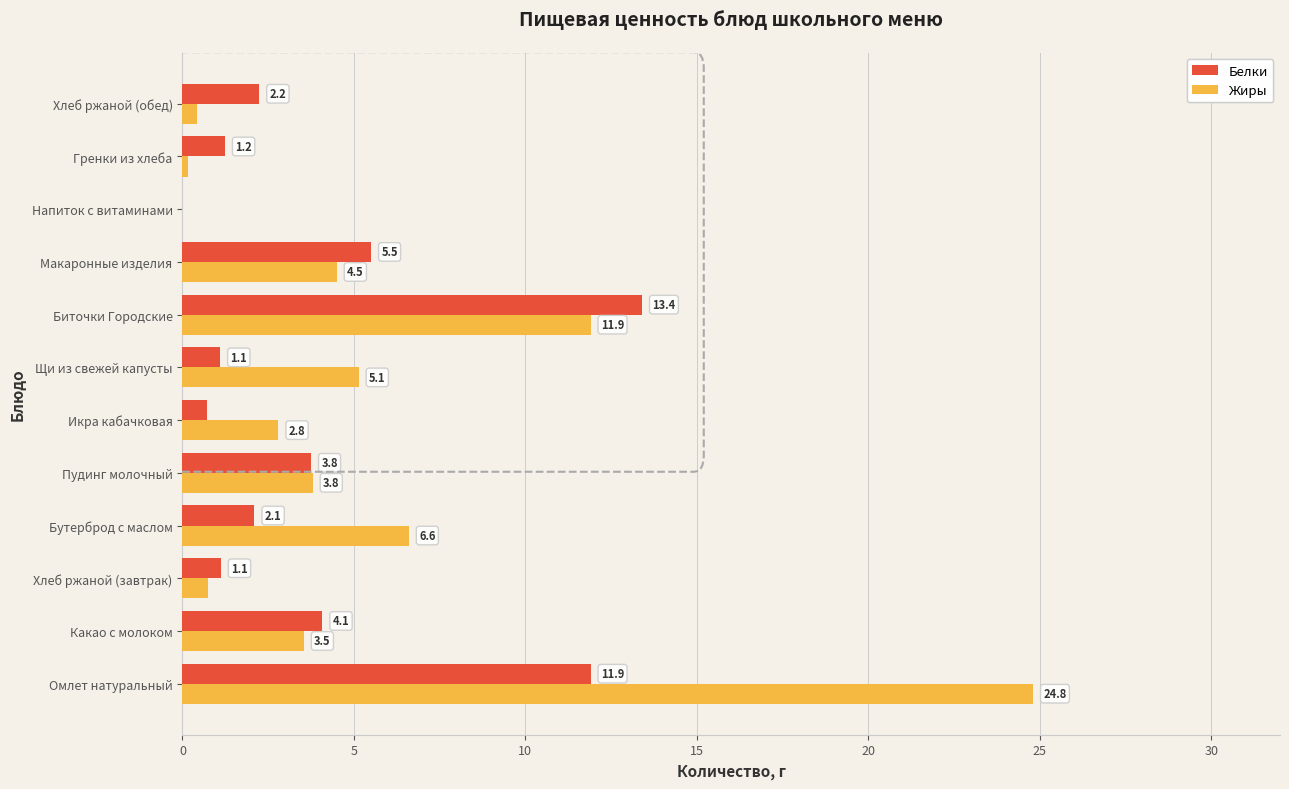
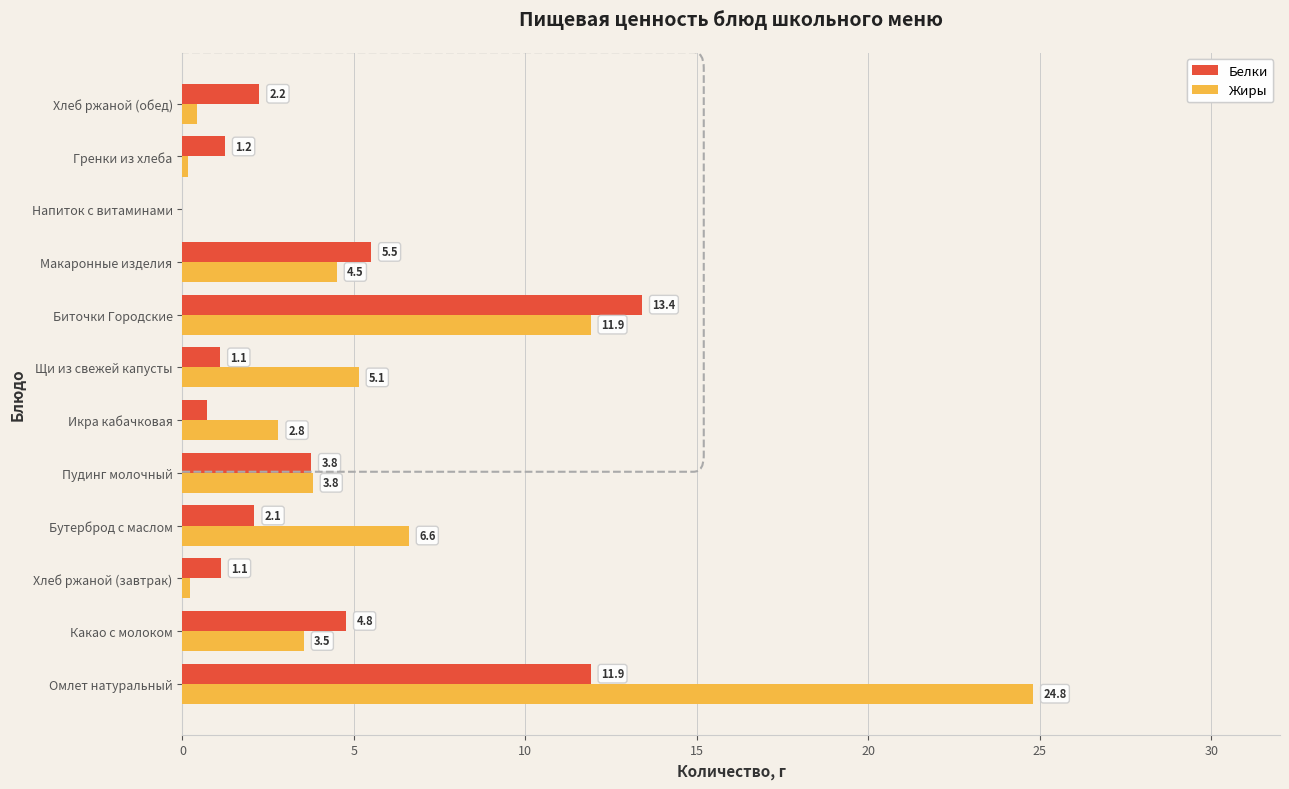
Жиры, Хлеб ржаной (завтрак): 0.8 -> 0.2
Белки, Какао с молоком: 4.1 -> 4.8
